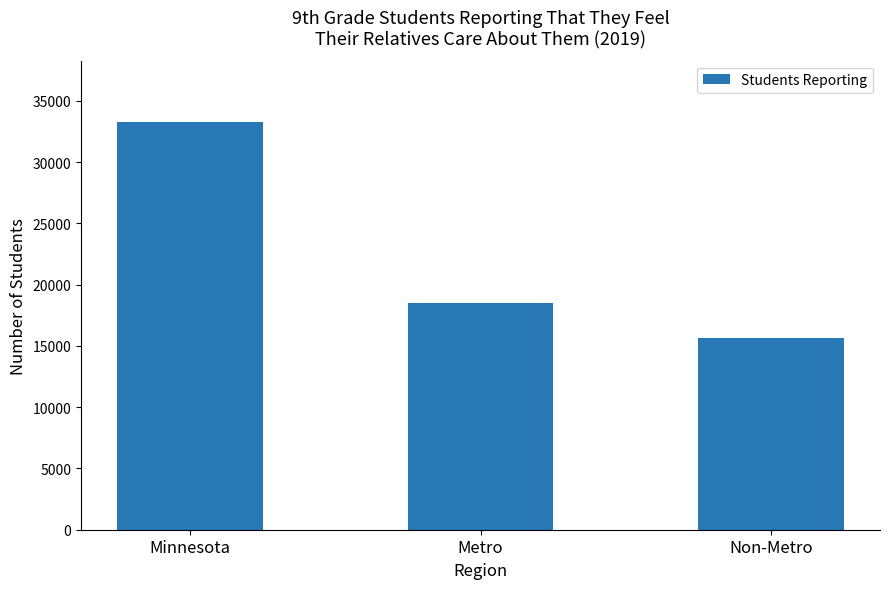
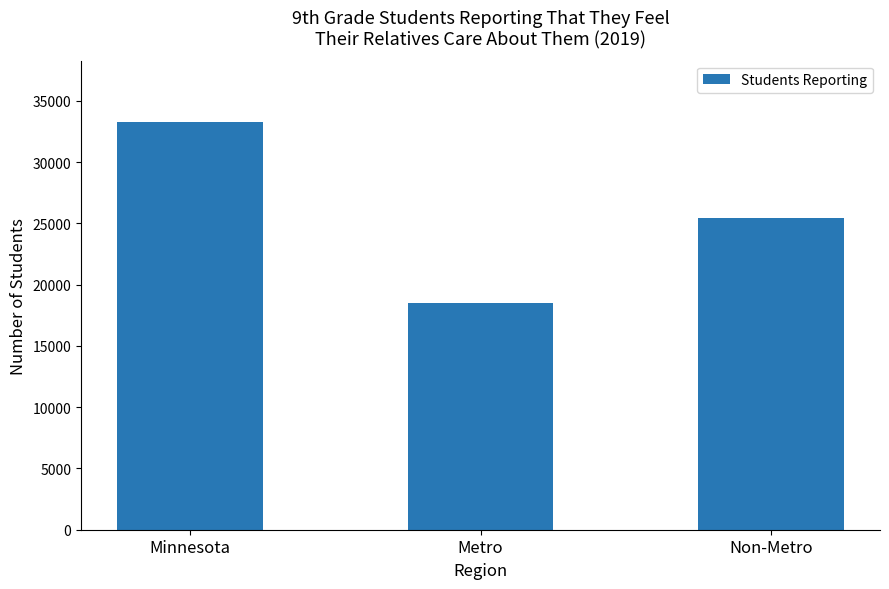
Non-Metro: 15600 -> 25400
